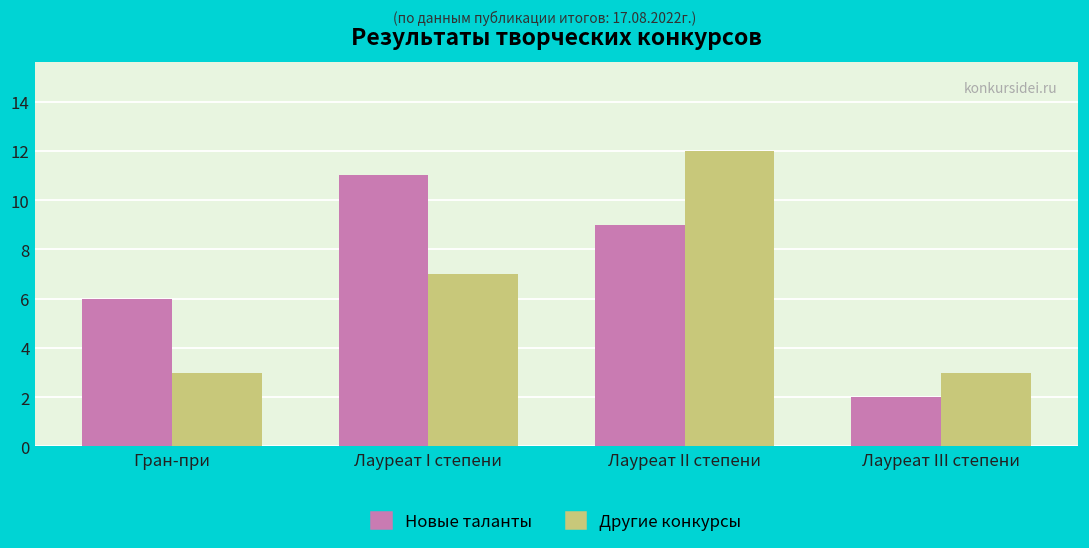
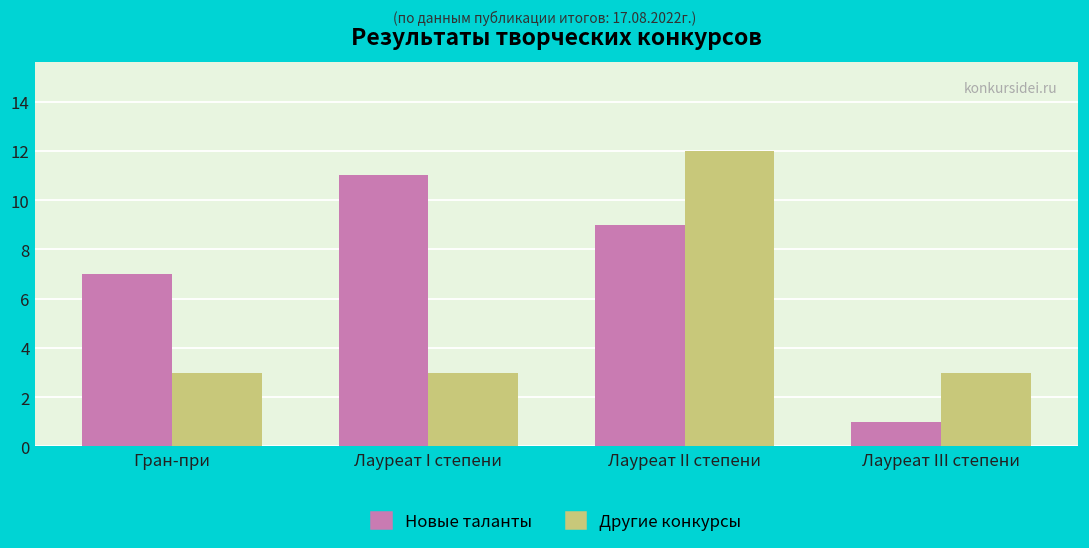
Новые таланты, Гран-при: 6 -> 7
Другие конкурсы, Лауреат I степени: 7 -> 3
Новые таланты, Лауреат III степени: 2 -> 1
